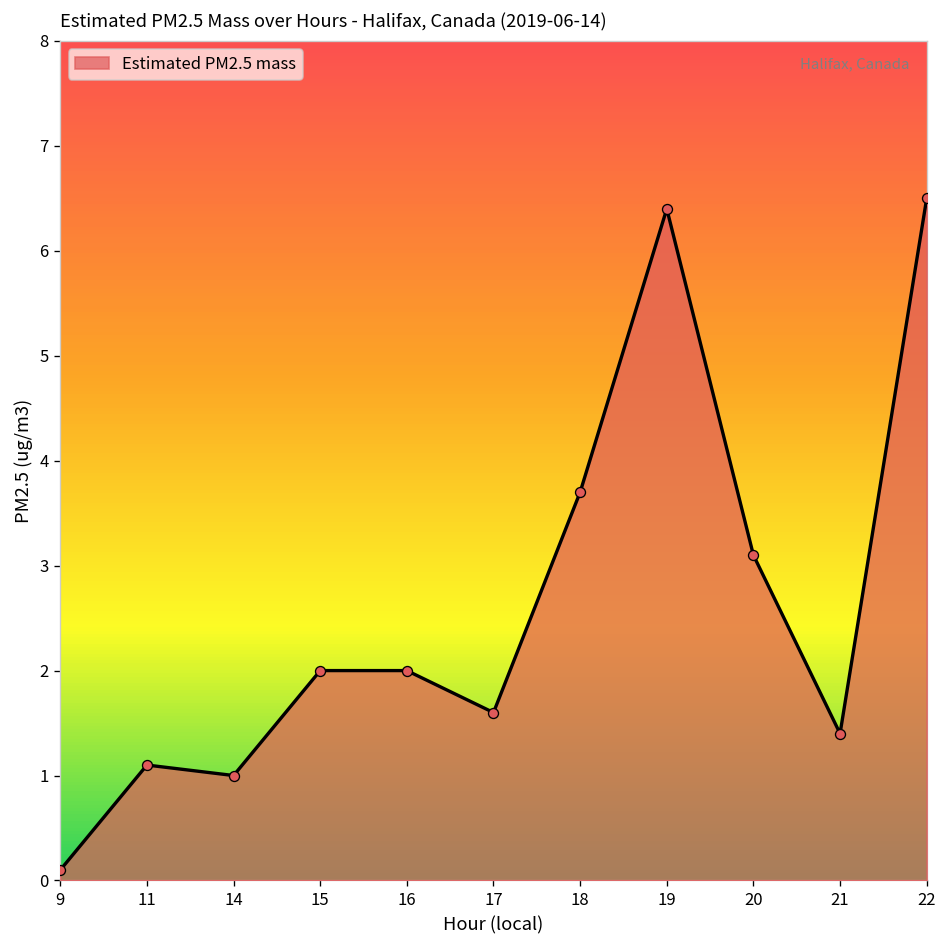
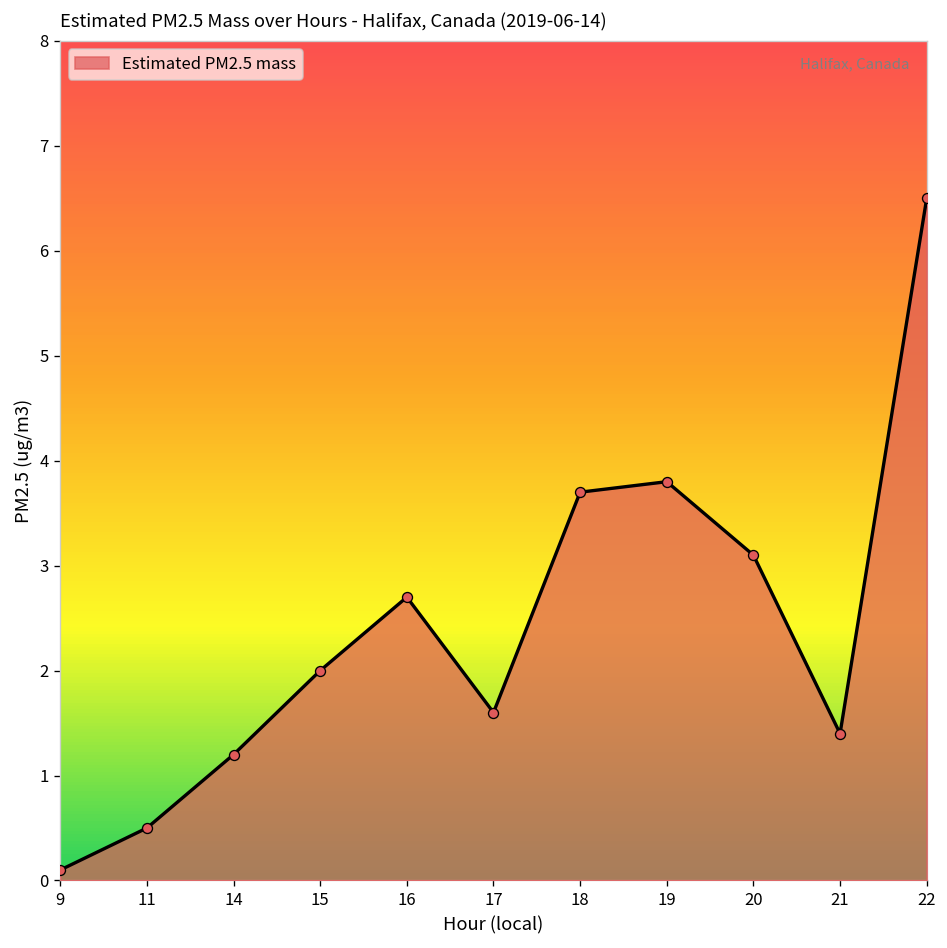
11: 1.1 -> 0.5
14: 1.0 -> 1.2
16: 2.0 -> 2.7
19: 6.4 -> 3.8
